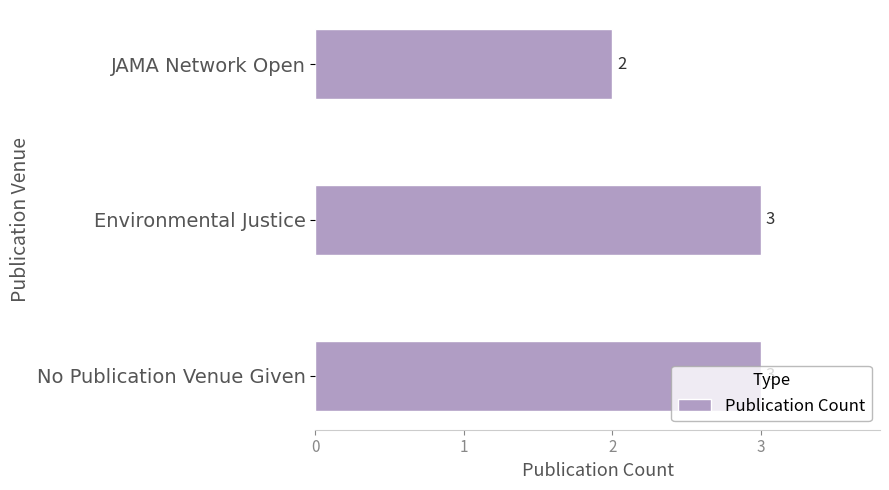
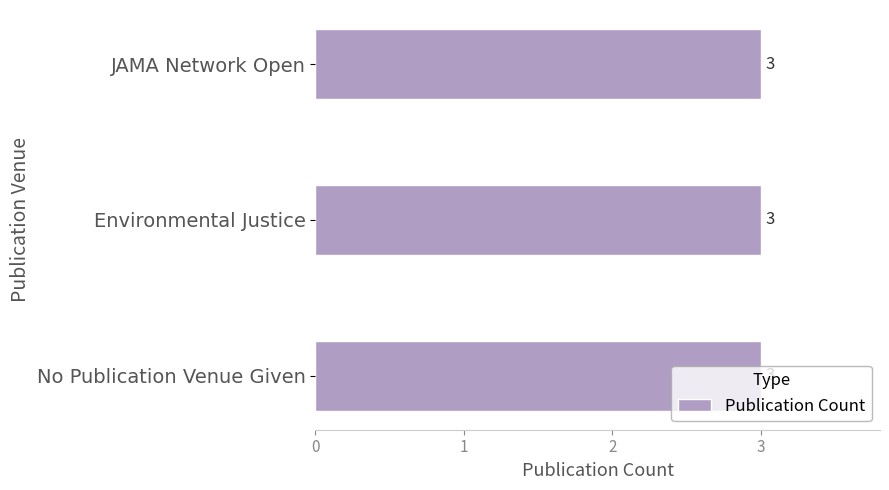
JAMA Network Open: 2 -> 3
